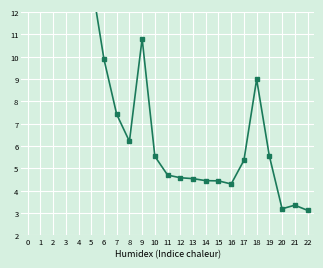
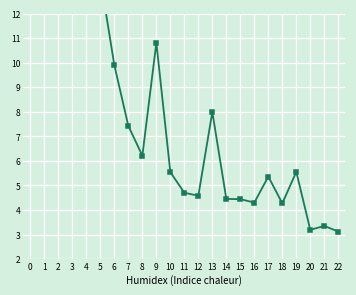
13: 4.5 -> 8.0
18: 9.0 -> 4.3
